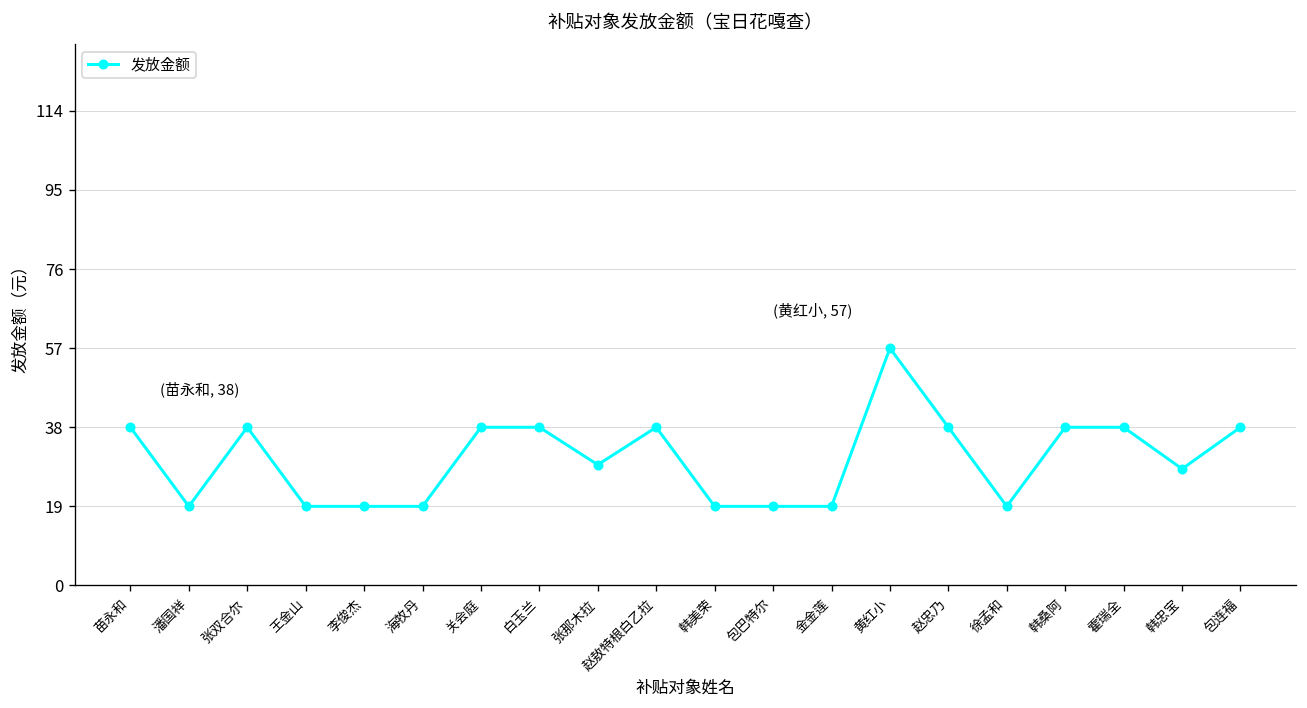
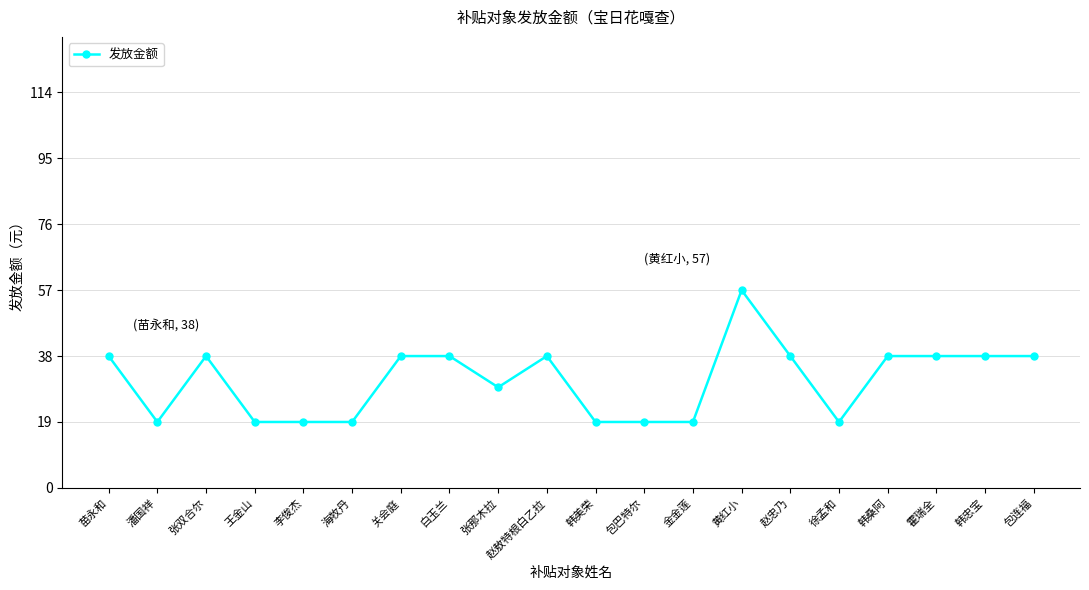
韩忠宝: 28 -> 38
